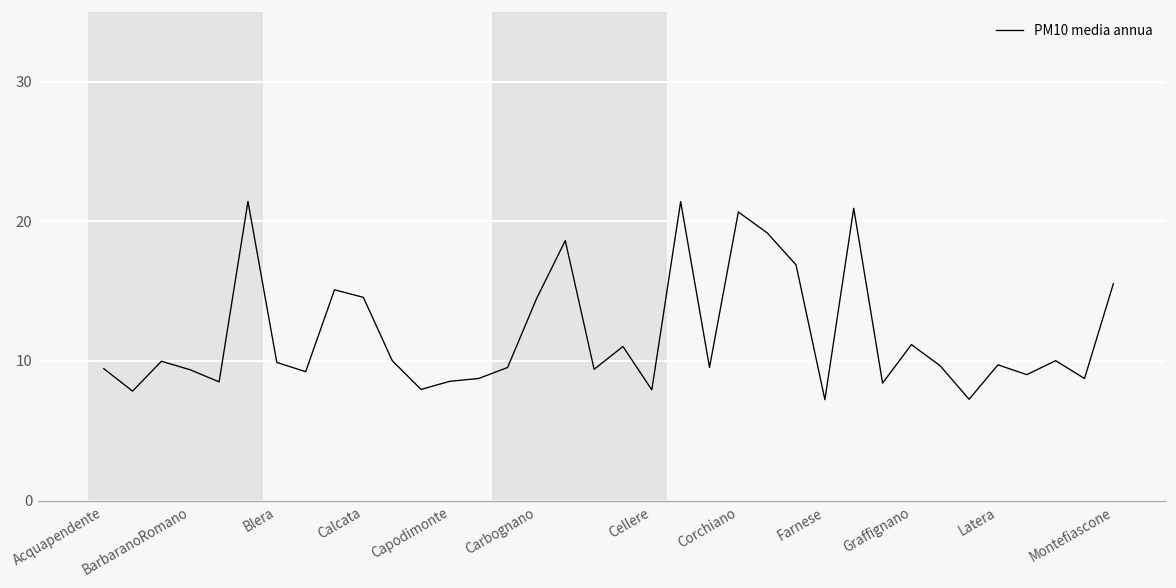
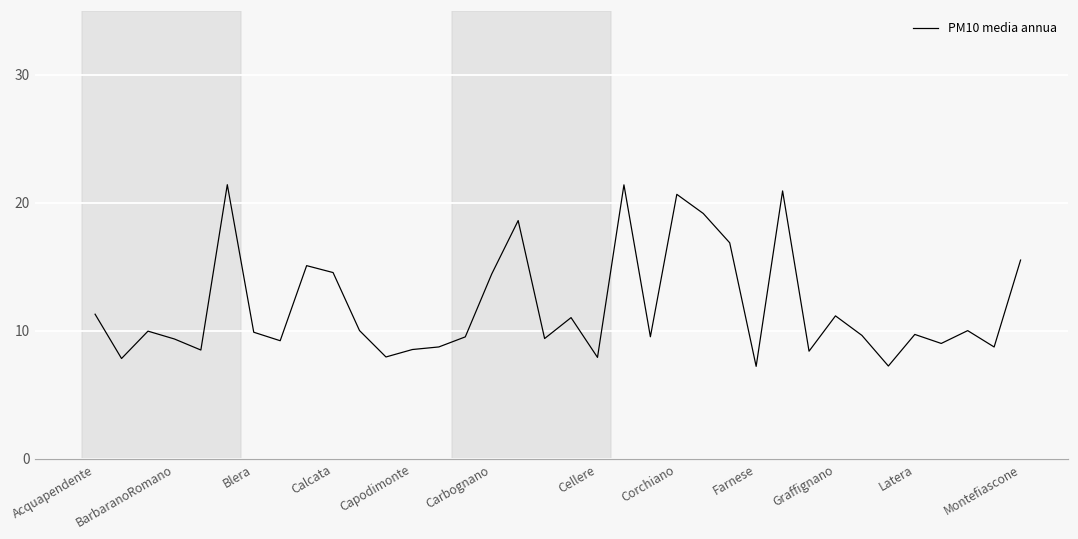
Acquapendente: 9.5 -> 11.3
